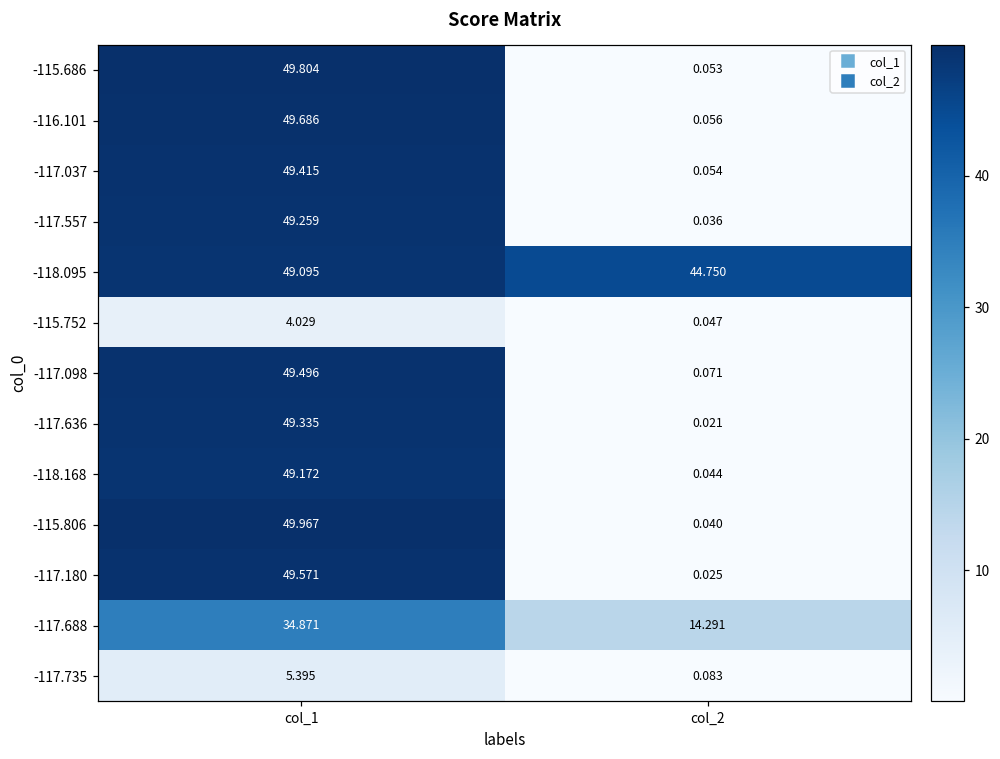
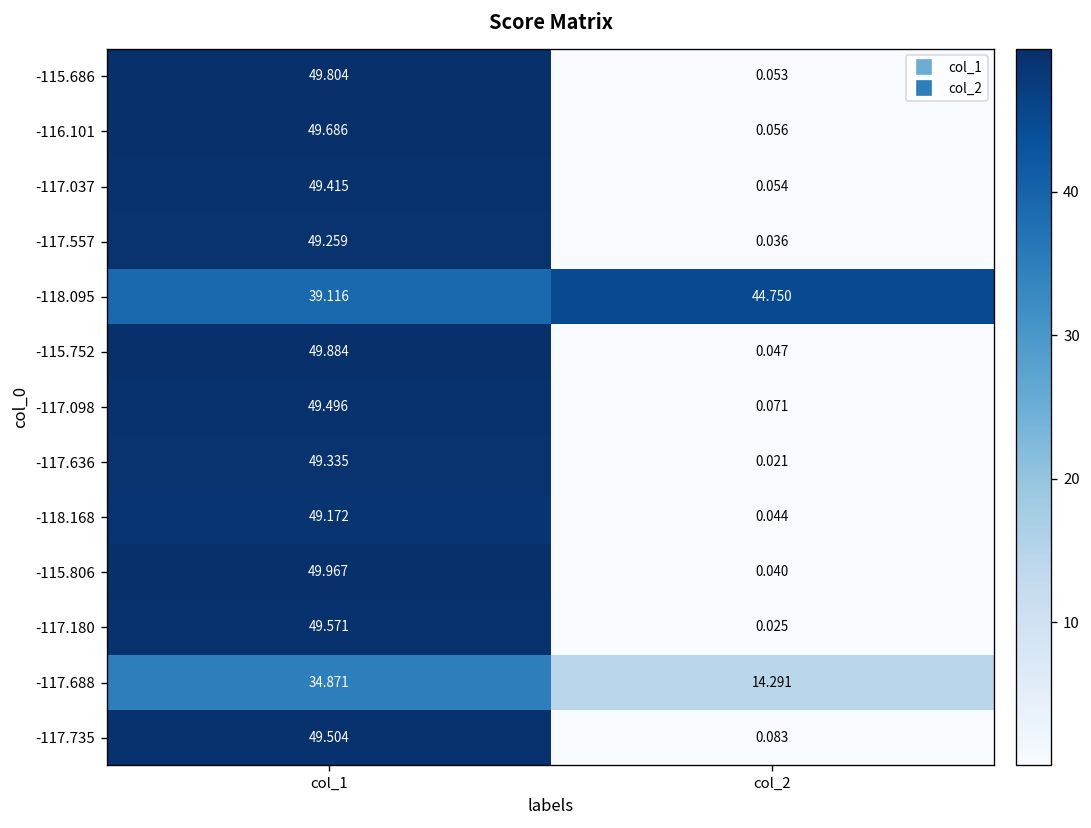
-118.095, col_1: 49.095 -> 39.116
-115.752, col_1: 4.029 -> 49.884
-117.735, col_1: 5.395 -> 49.504
